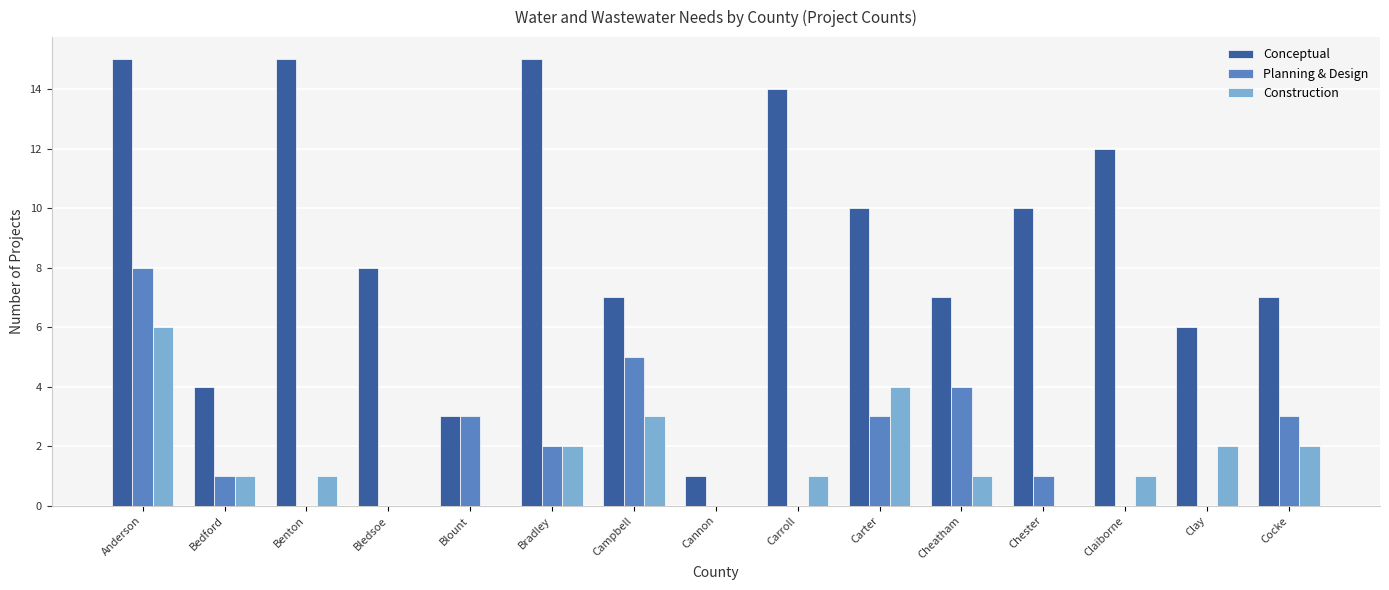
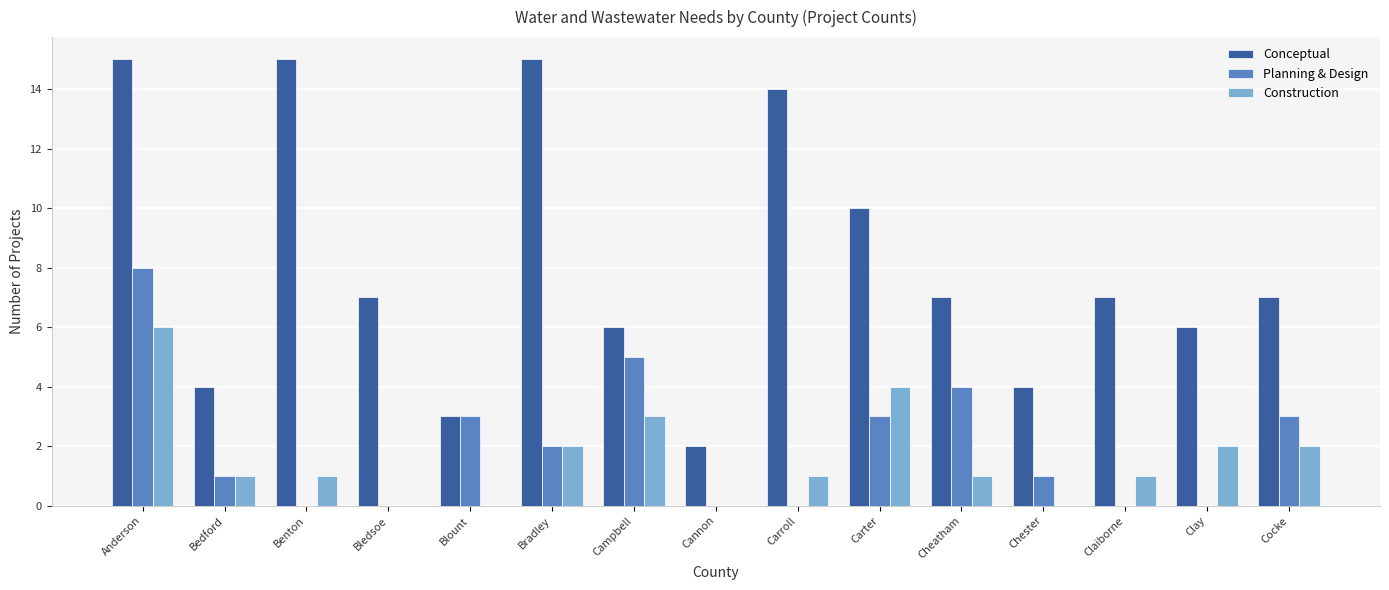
Conceptual, Bledsoe: 8 -> 7
Conceptual, Campbell: 7 -> 6
Conceptual, Cannon: 1 -> 2
Conceptual, Chester: 10 -> 4
Conceptual, Claiborne: 12 -> 7
